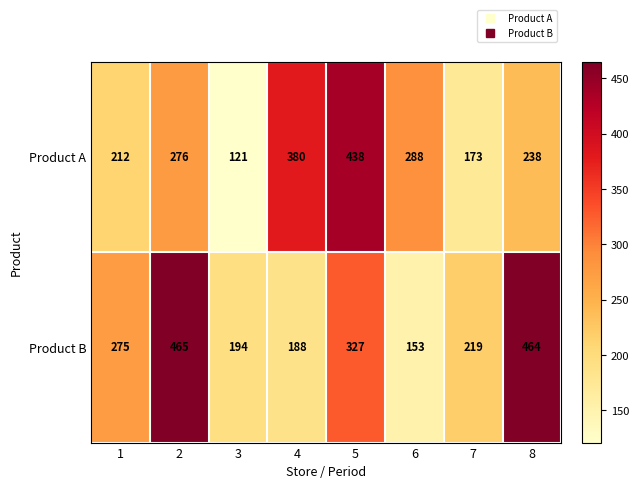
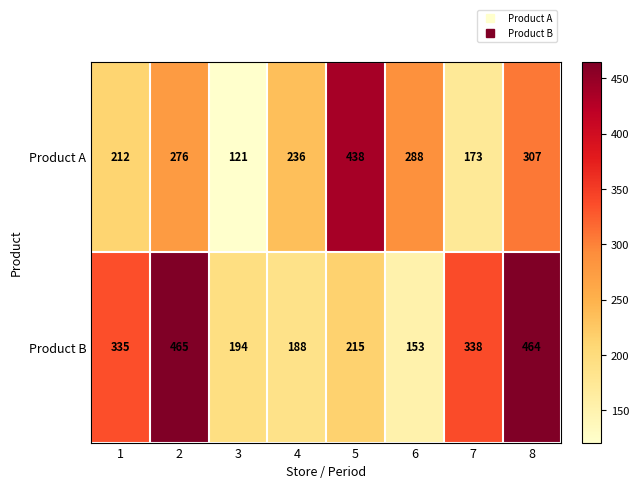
Product A, 4: 380 -> 236
Product A, 8: 238 -> 307
Product B, 1: 275 -> 335
Product B, 5: 327 -> 215
Product B, 7: 219 -> 338
